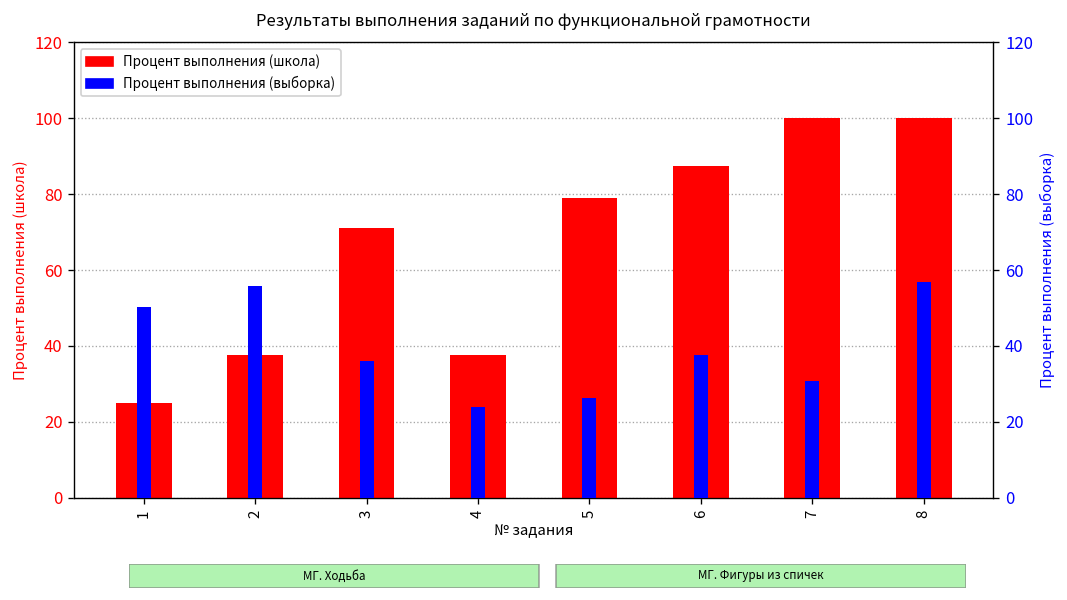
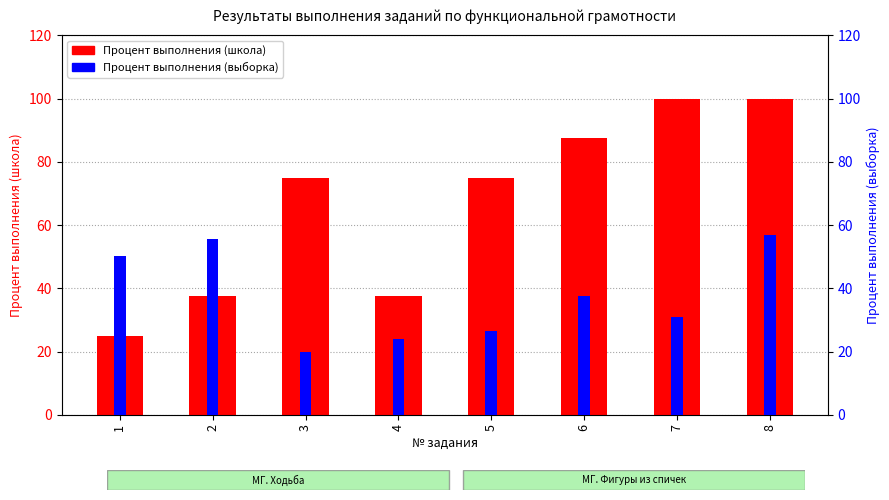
Процент выполнения (школа), 3: 71 -> 75
Процент выполнения (школа), 5: 79 -> 75
Процент выполнения (выборка), 3: 36 -> 20
